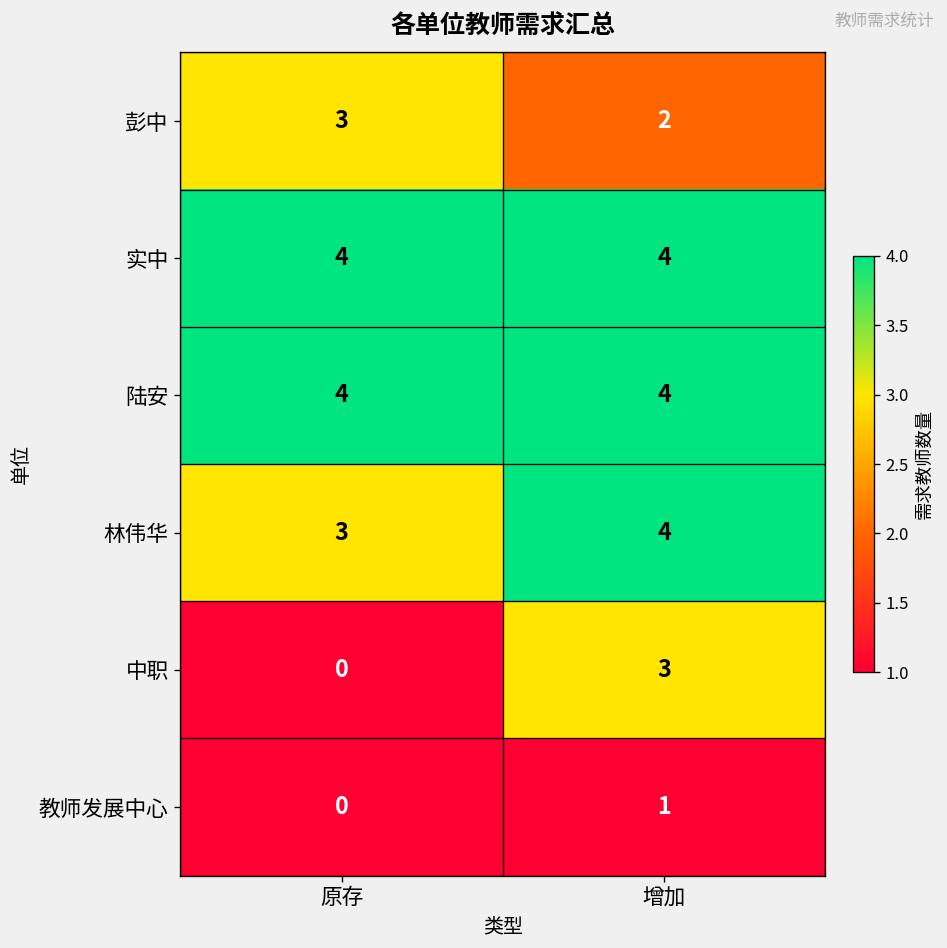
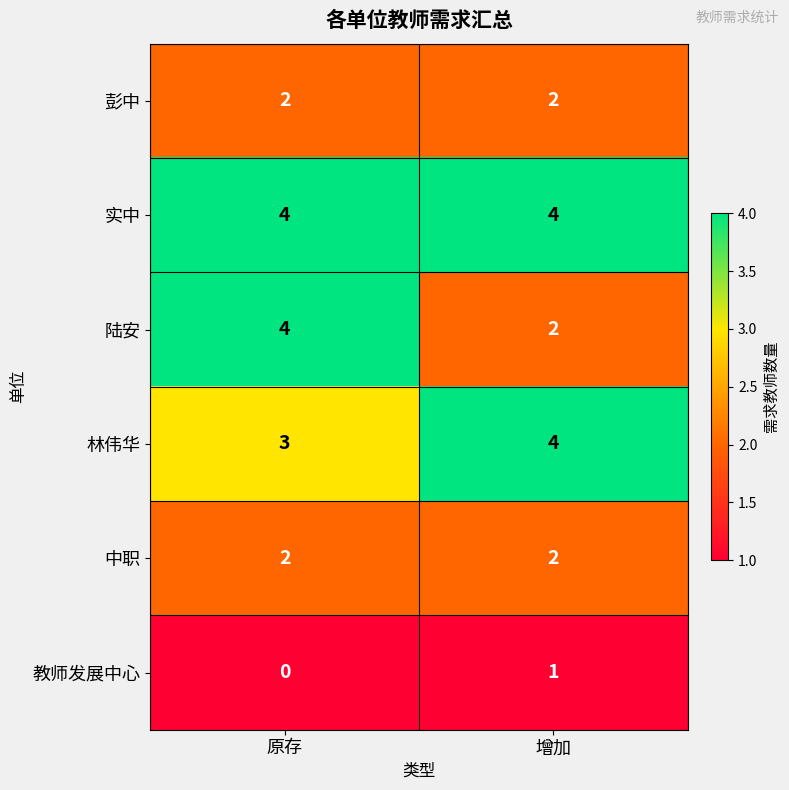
彭中, 原存: 3 -> 2
陆安, 增加: 4 -> 2
中职, 原存: 0 -> 2
中职, 增加: 3 -> 2
